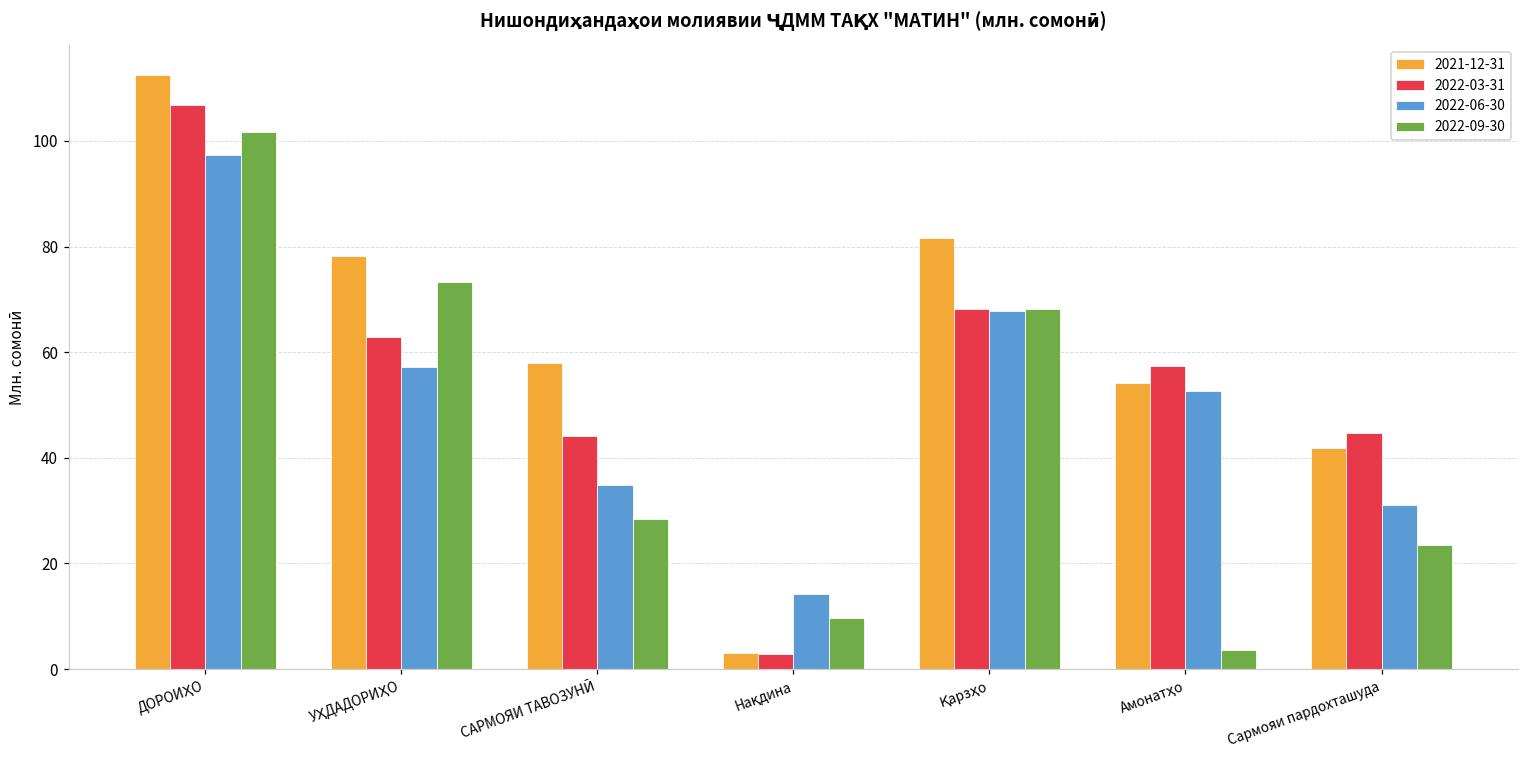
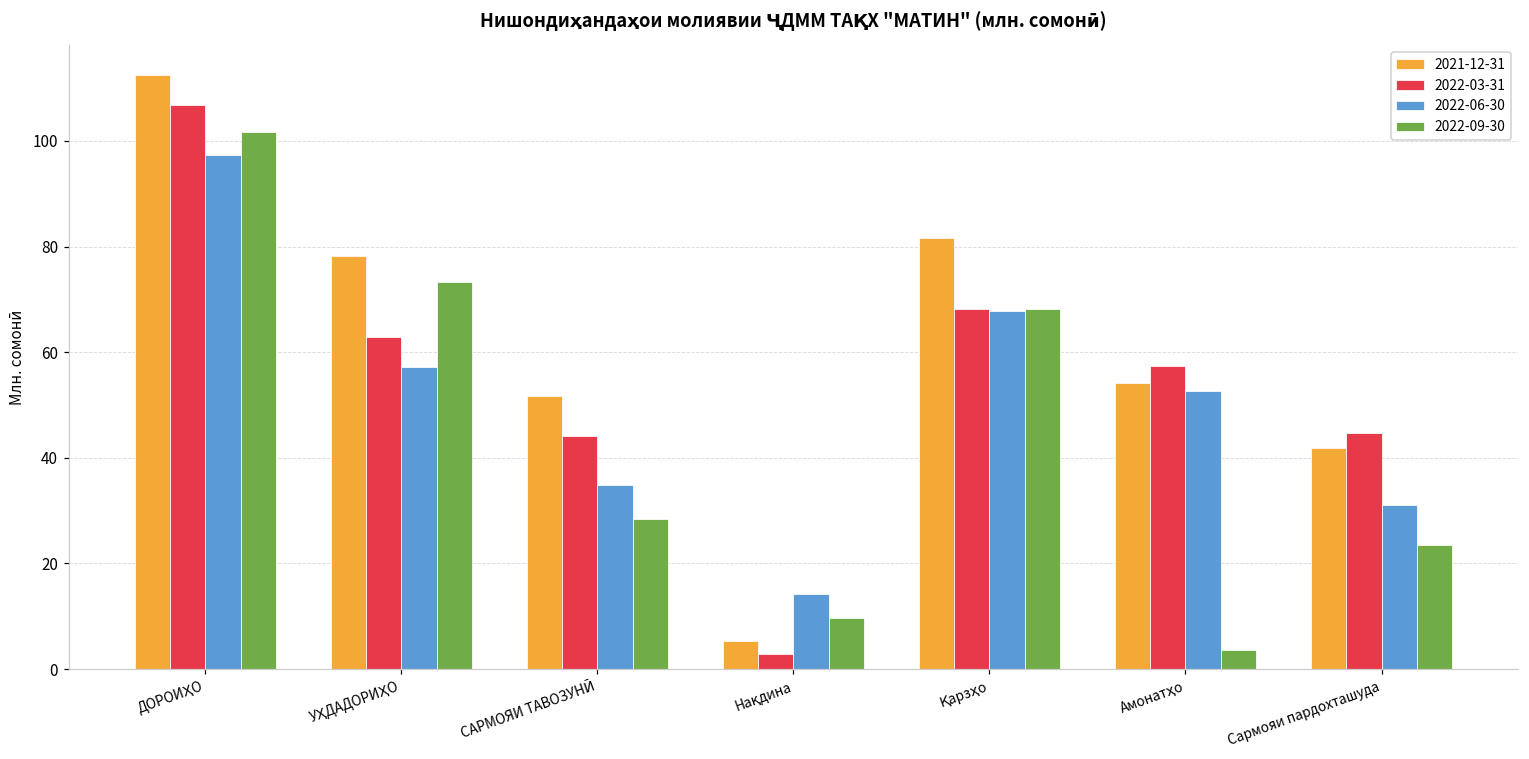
2021-12-31, САРМОЯИ ТАВОЗУНӢ: 58 -> 52
2021-12-31, Нақдина: 3 -> 5
